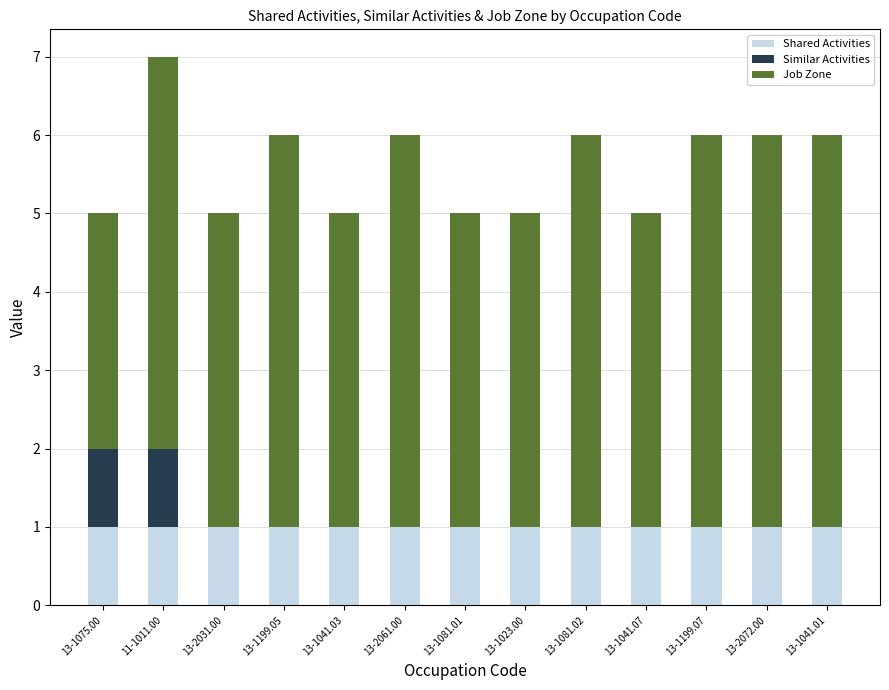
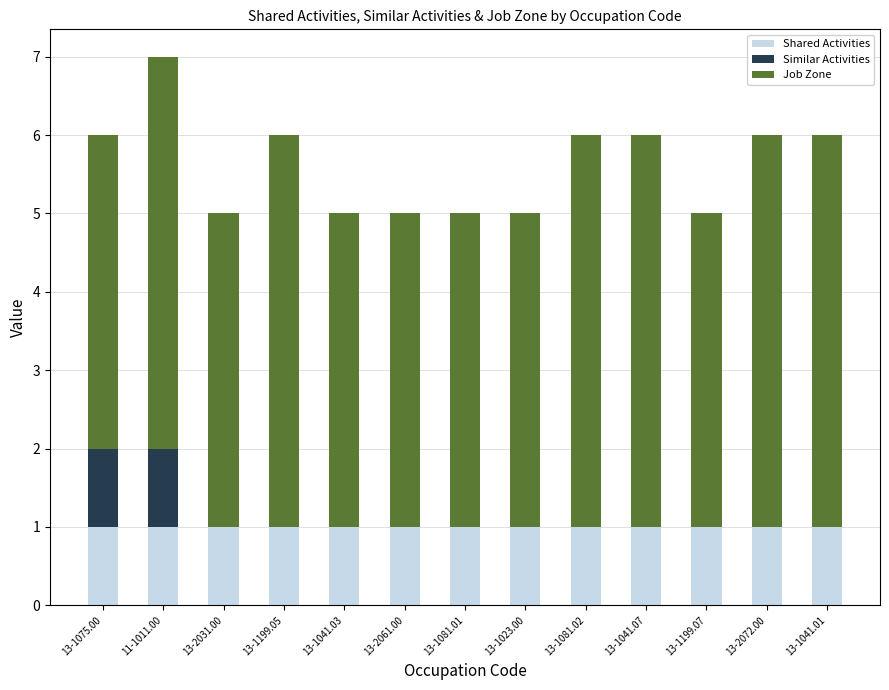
Job Zone, 13-1075.00: 3 -> 4
Job Zone, 13-2061.00: 5 -> 4
Job Zone, 13-1041.07: 4 -> 5
Job Zone, 13-1199.07: 5 -> 4
